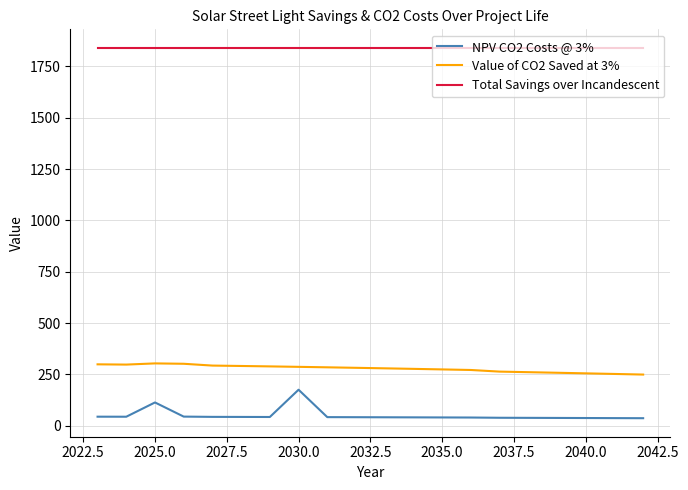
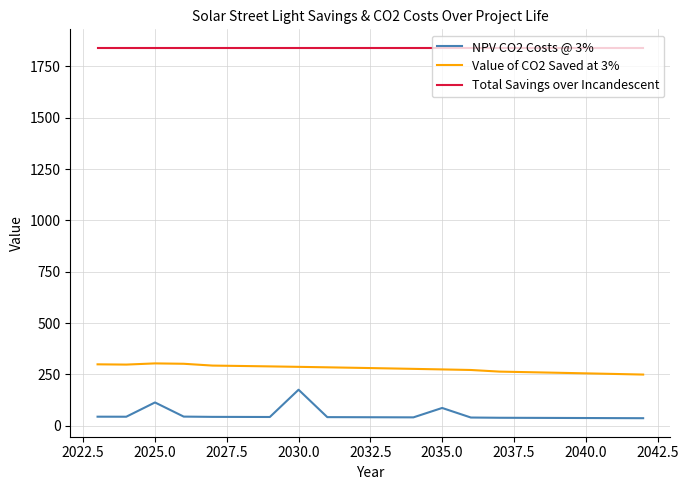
NPV CO2 Costs @ 3%, 2035.0: 40 -> 90
